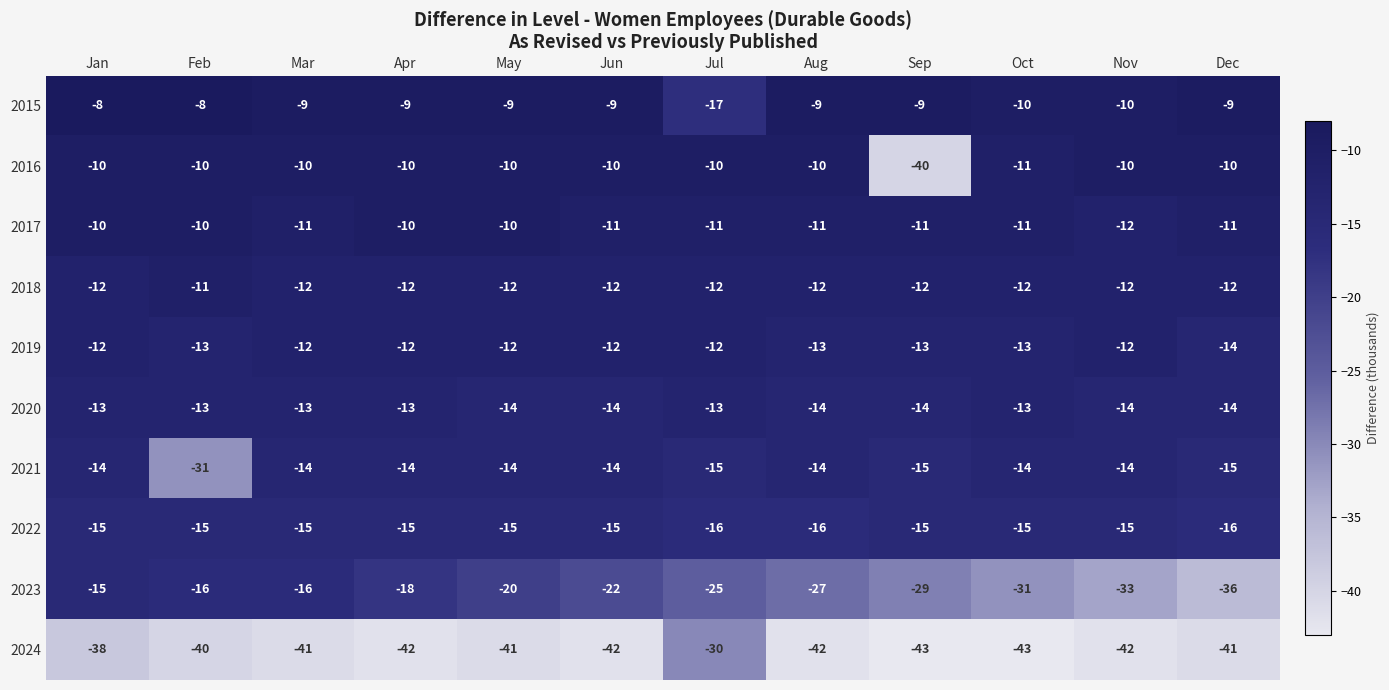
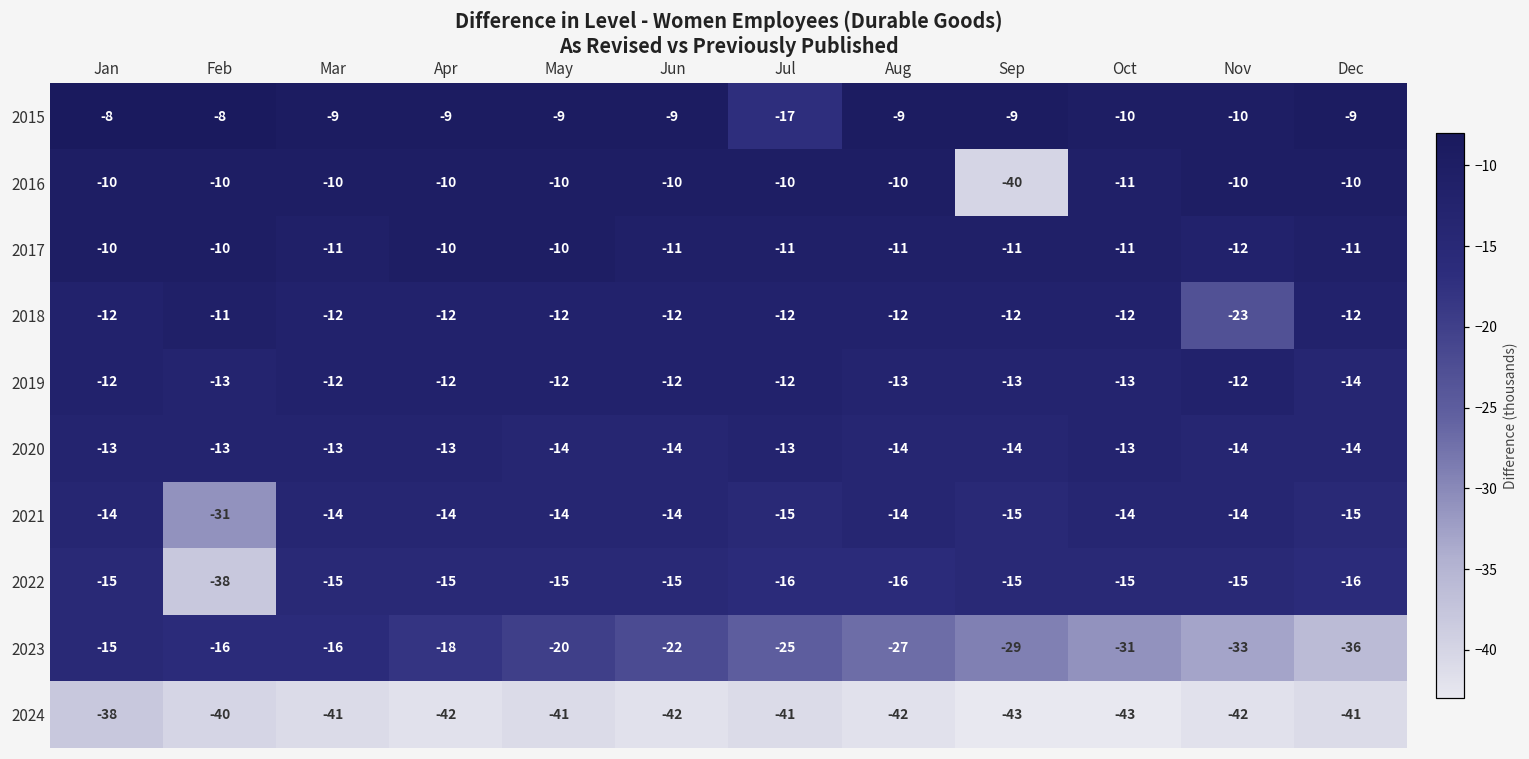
2018, Nov: -12 -> -23
2022, Feb: -15 -> -38
2024, Jul: -30 -> -41
